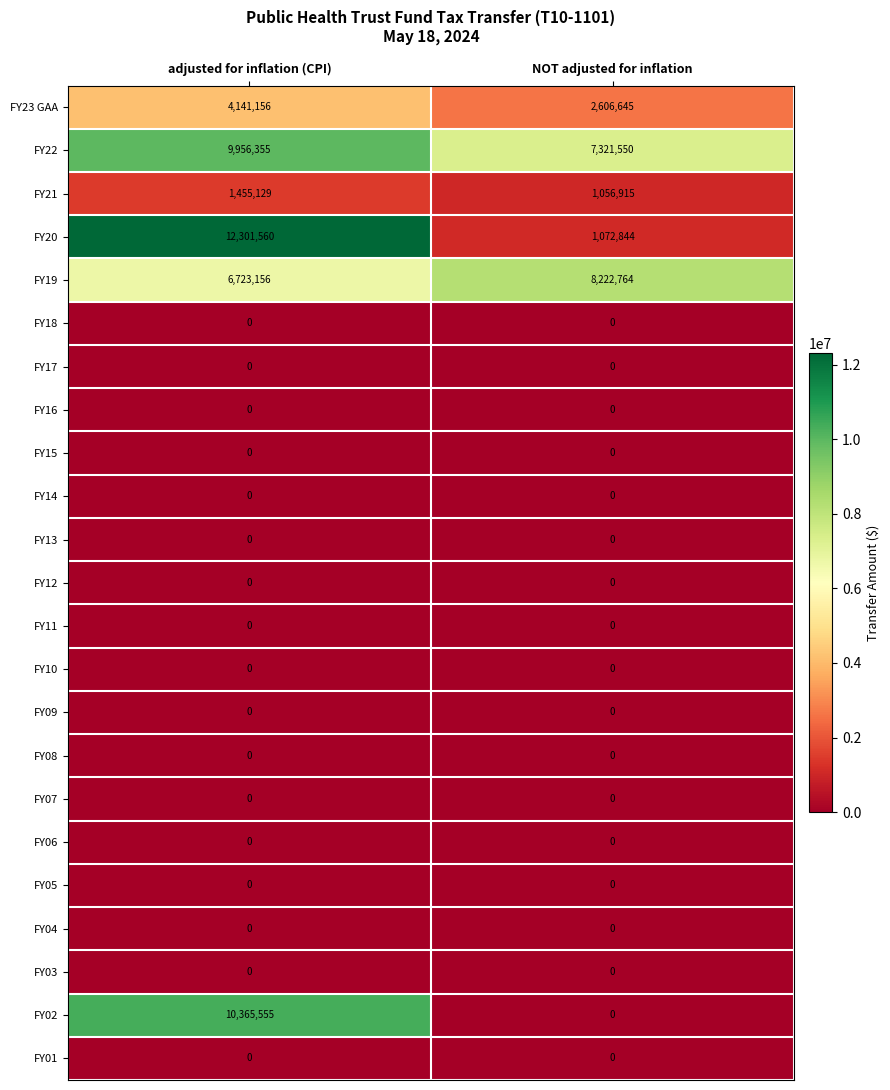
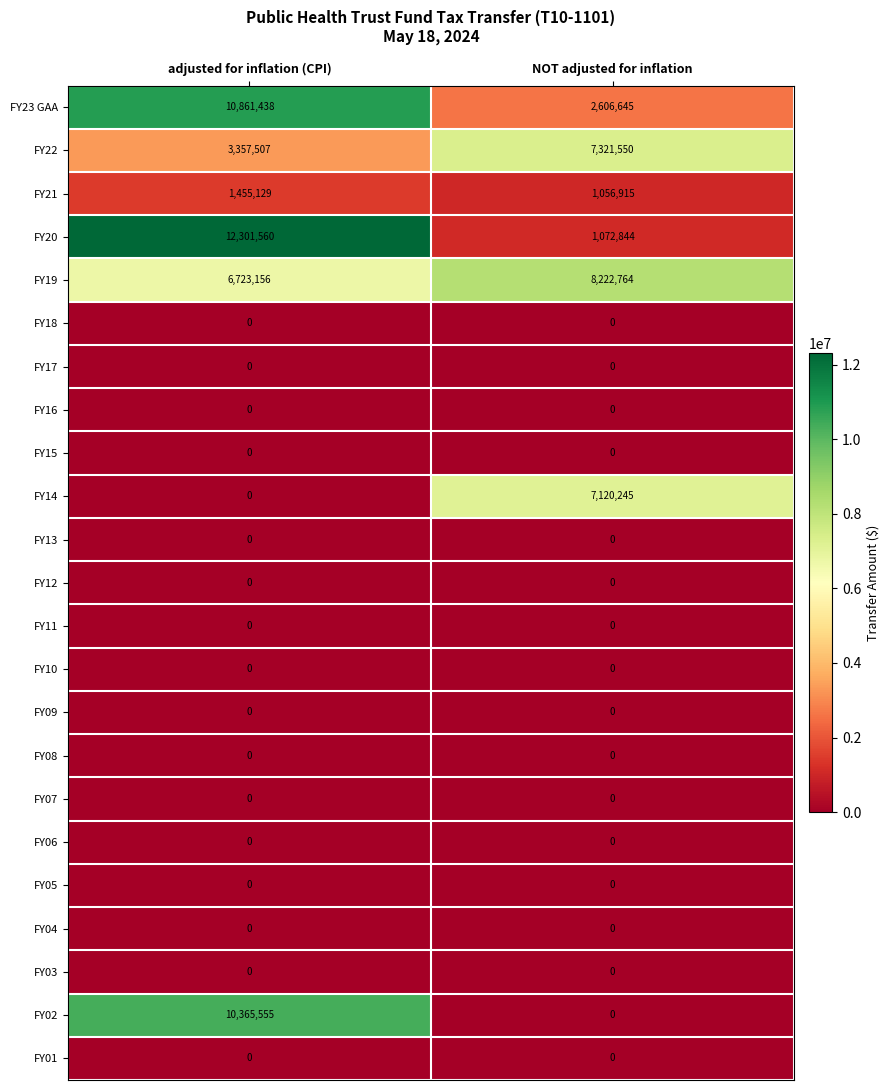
FY23 GAA, adjusted for inflation (CPI): 4,141,156 -> 10,861,438
FY22, adjusted for inflation (CPI): 9,956,355 -> 3,357,507
FY14, NOT adjusted for inflation: 0 -> 7,120,245
